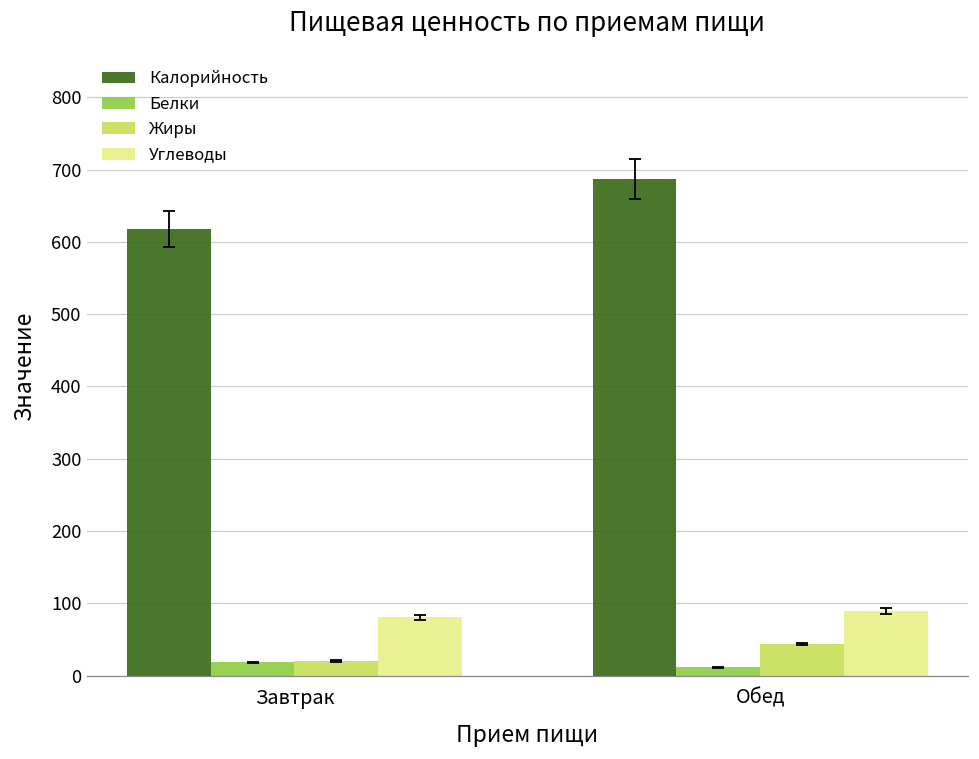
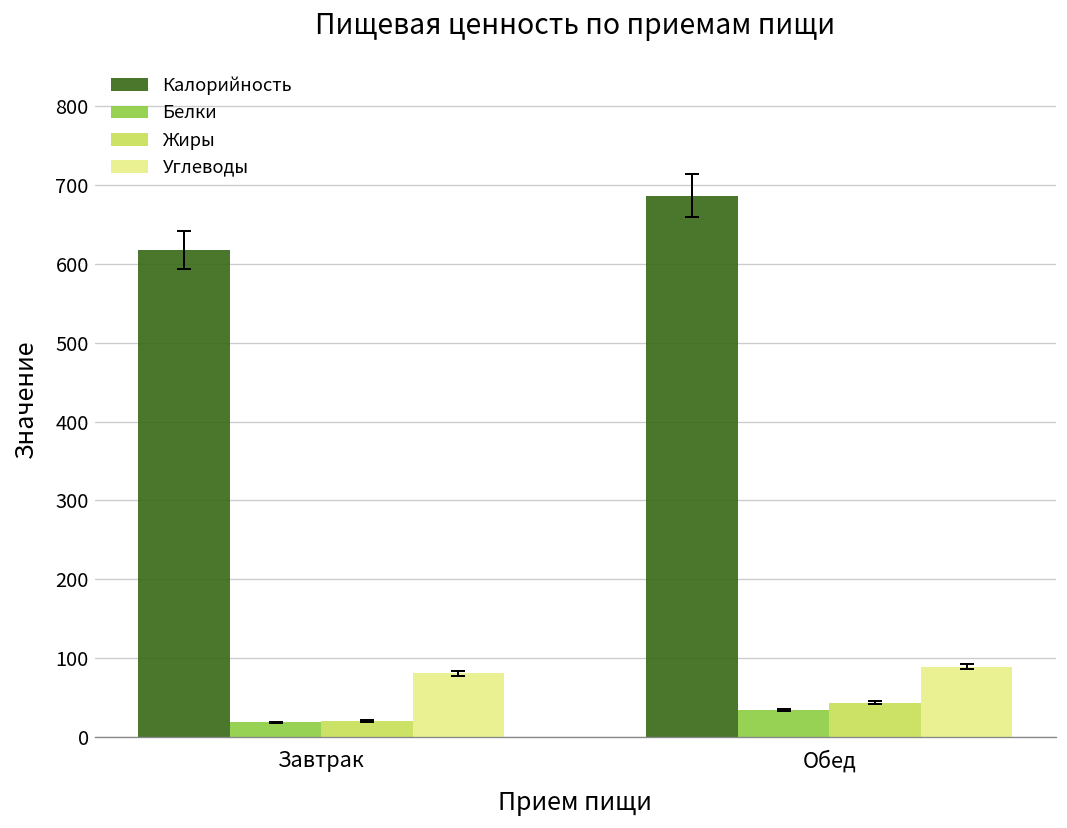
Белки, Обед: 10 -> 30
